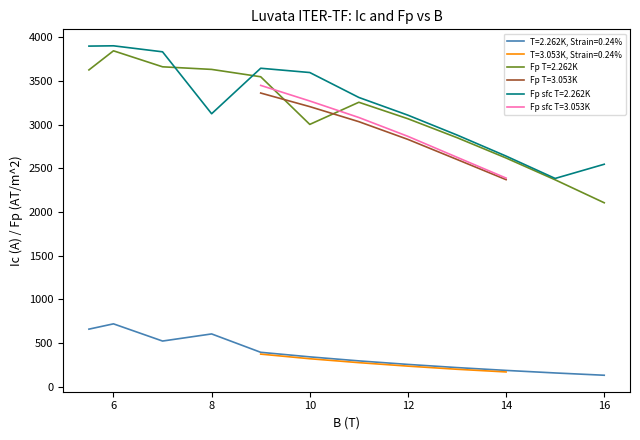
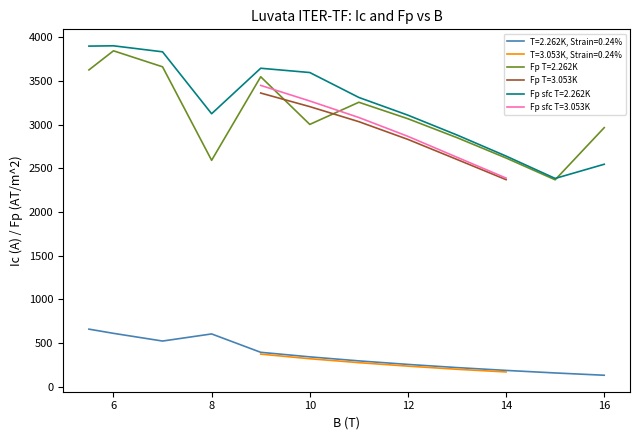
T=2.262K, Strain=0.24%, 6: 700 -> 600
Fp T=2.262K, 8: 3600 -> 2600
Fp T=2.262K, 16: 2100 -> 3000
